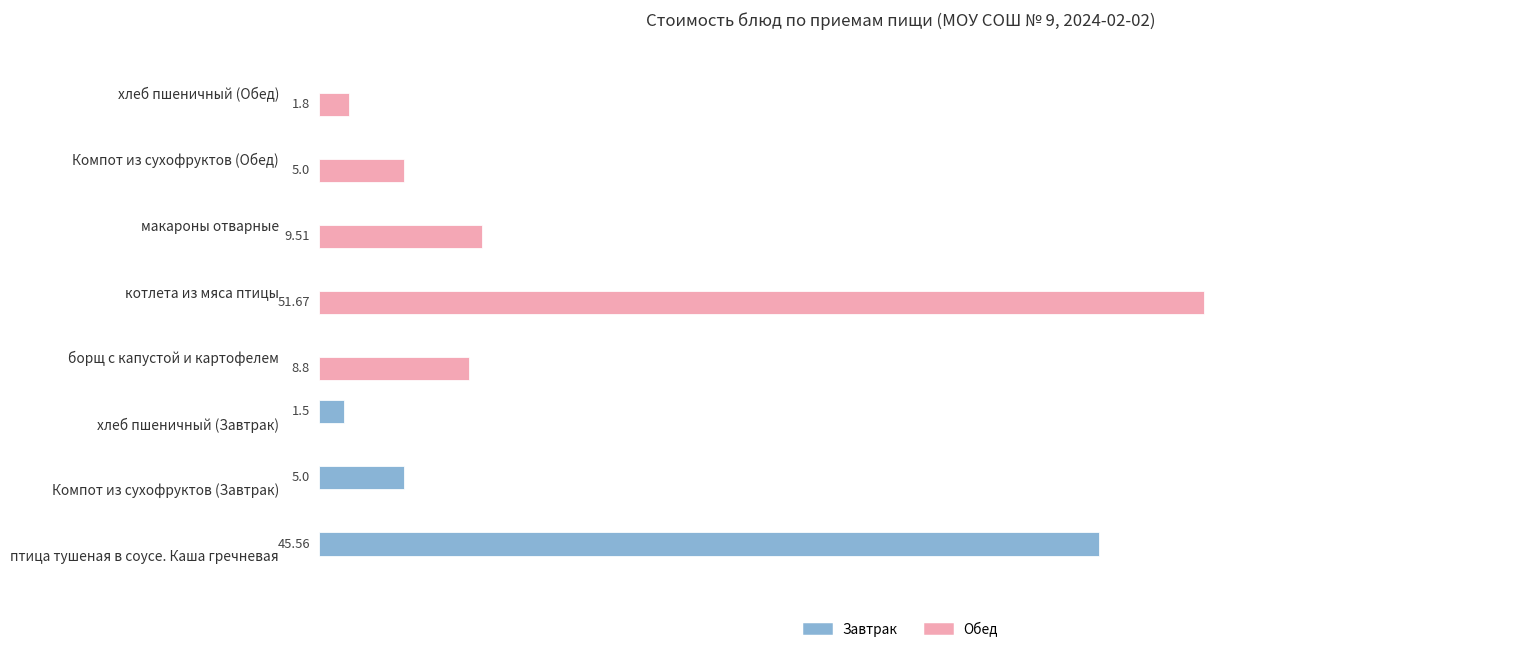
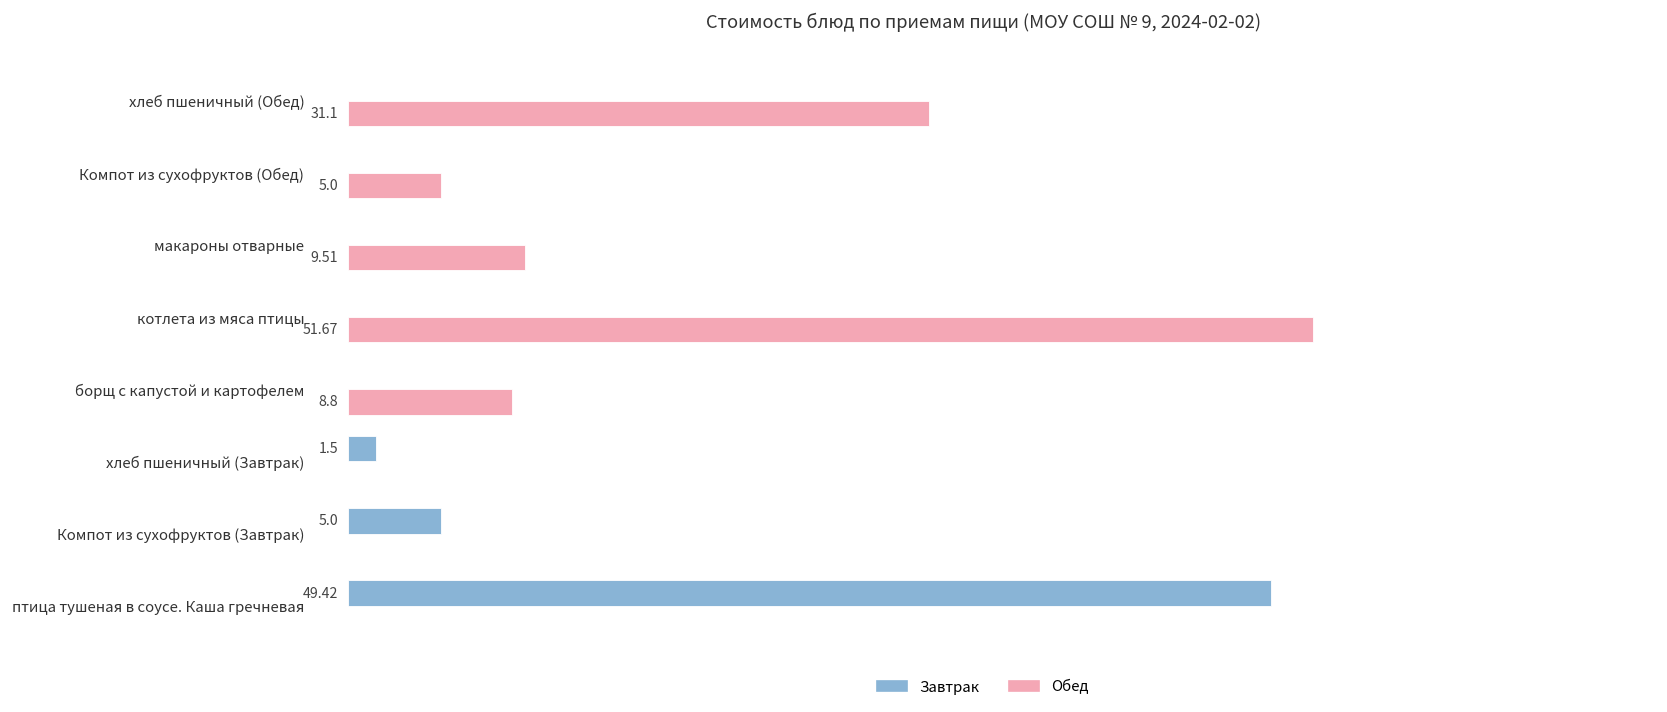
Обед, хлеб пшеничный (Обед): 1.8 -> 31.1
Завтрак, птица тушеная в соусе. Каша гречневая: 45.56 -> 49.42
